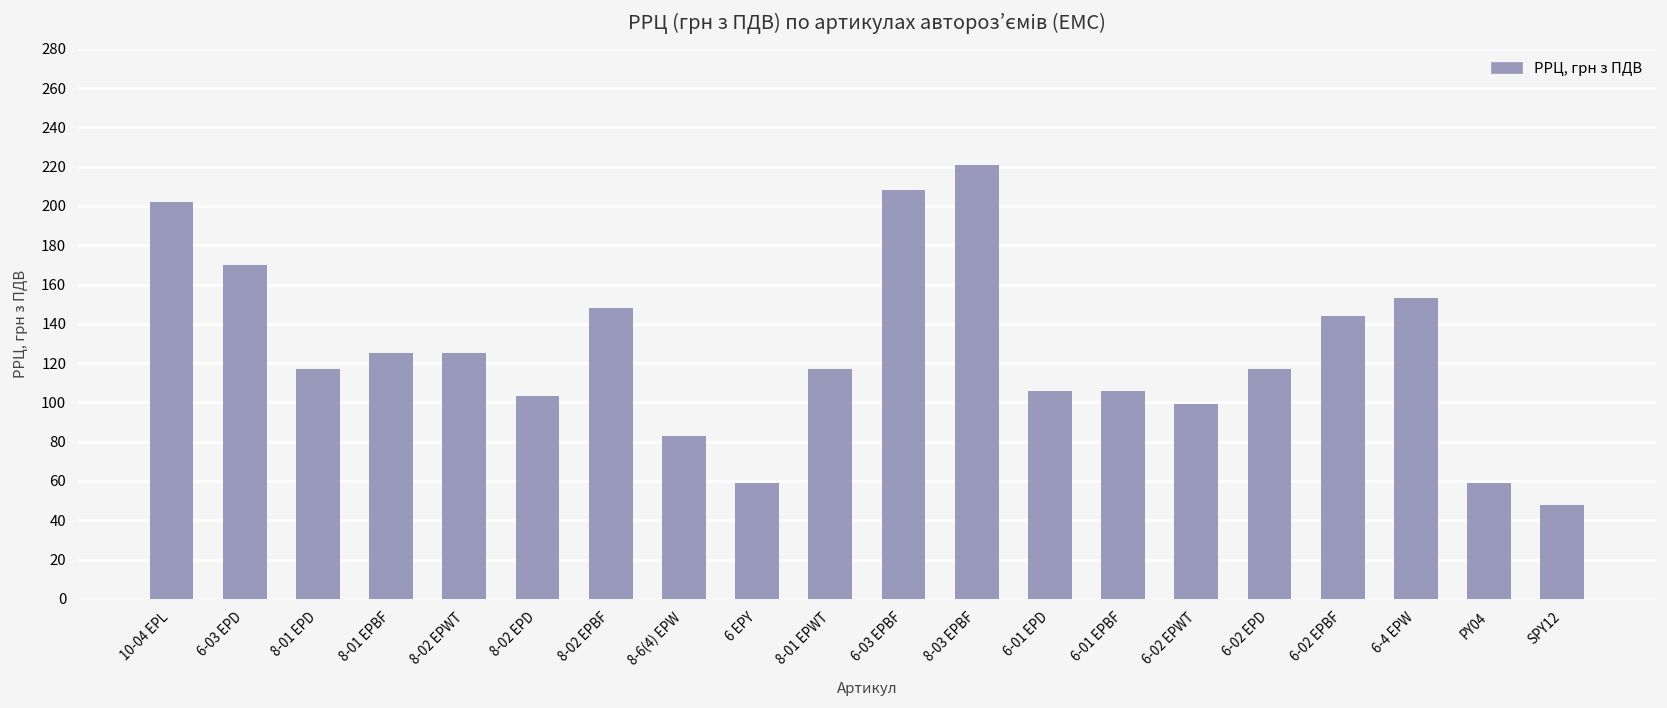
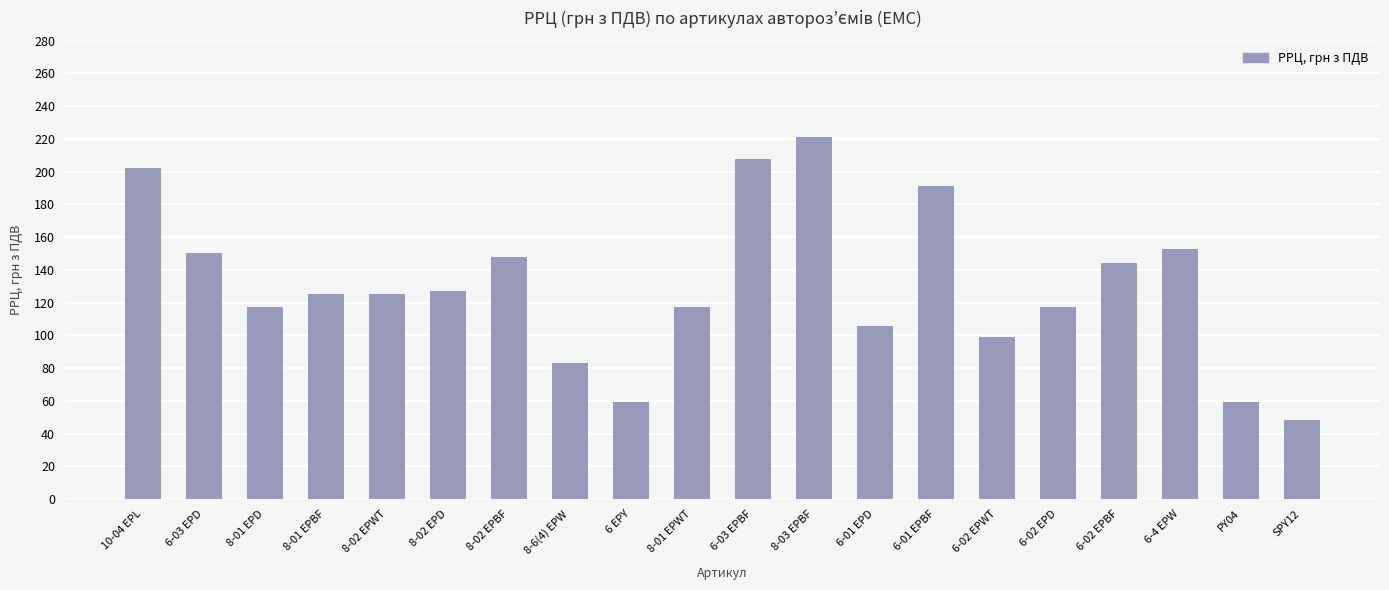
6-03 EPD: 170 -> 150
8-02 EPD: 103 -> 127
6-01 EPBF: 106 -> 191
